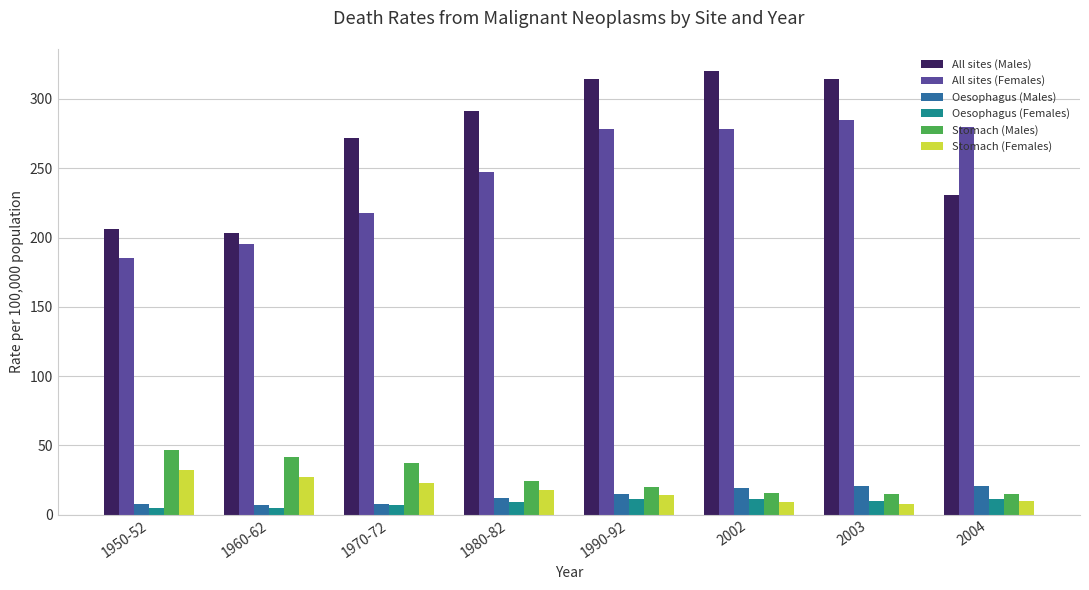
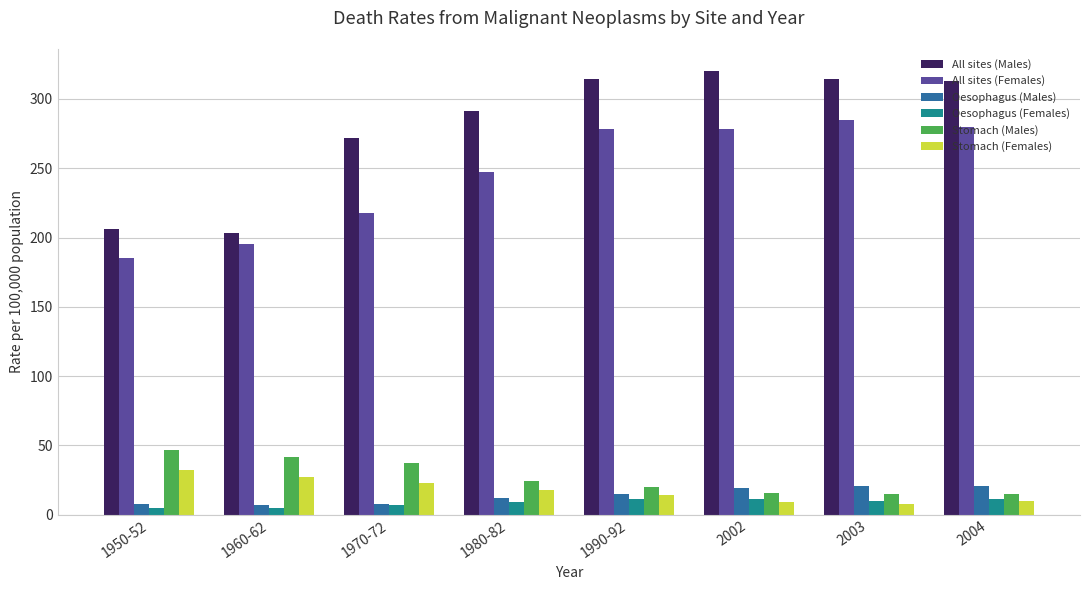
All sites (Males), 2004: 231 -> 313
